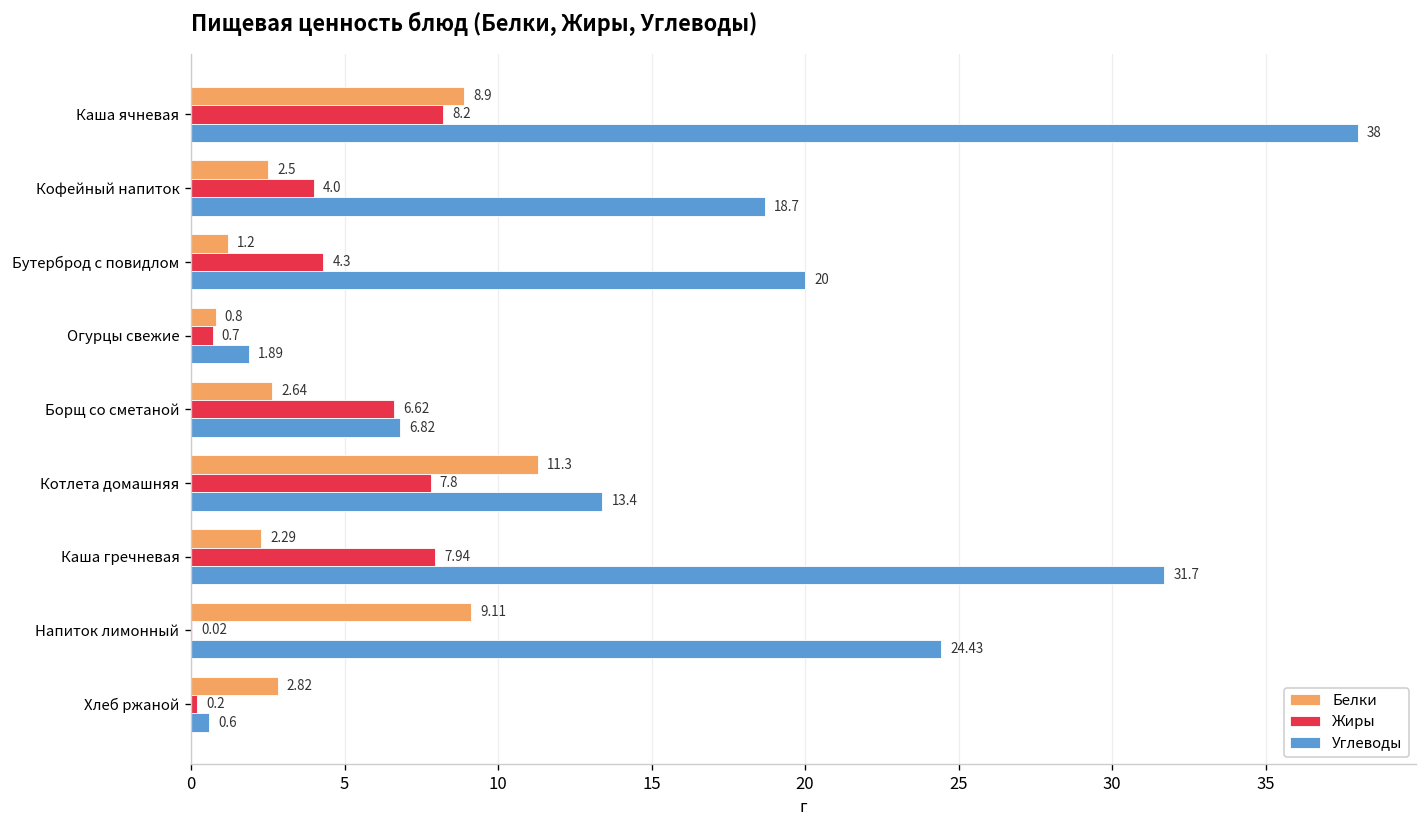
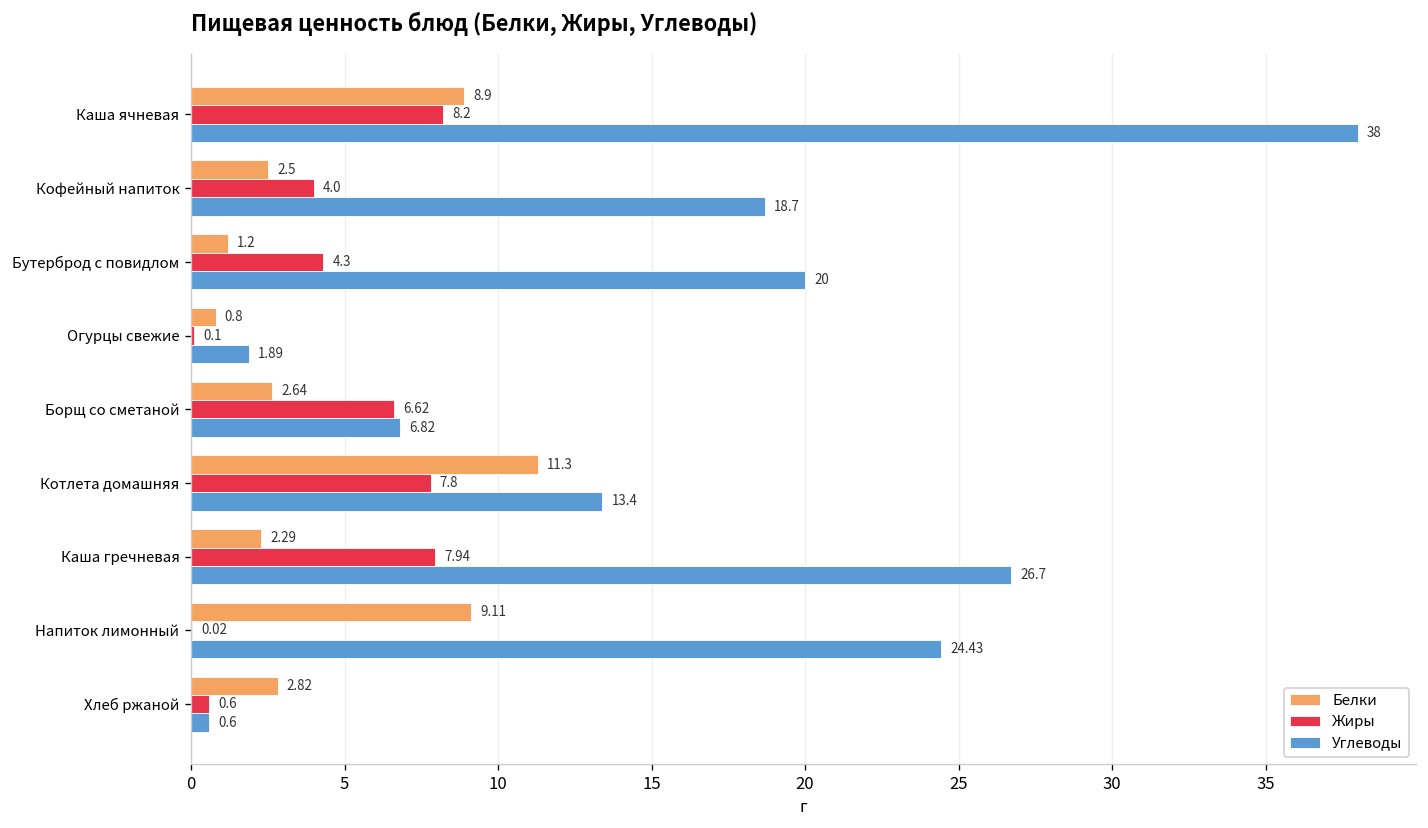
Жиры, Огурцы свежие: 0.7 -> 0.1
Углеводы, Каша гречневая: 31.7 -> 26.7
Жиры, Хлеб ржаной: 0.2 -> 0.6
